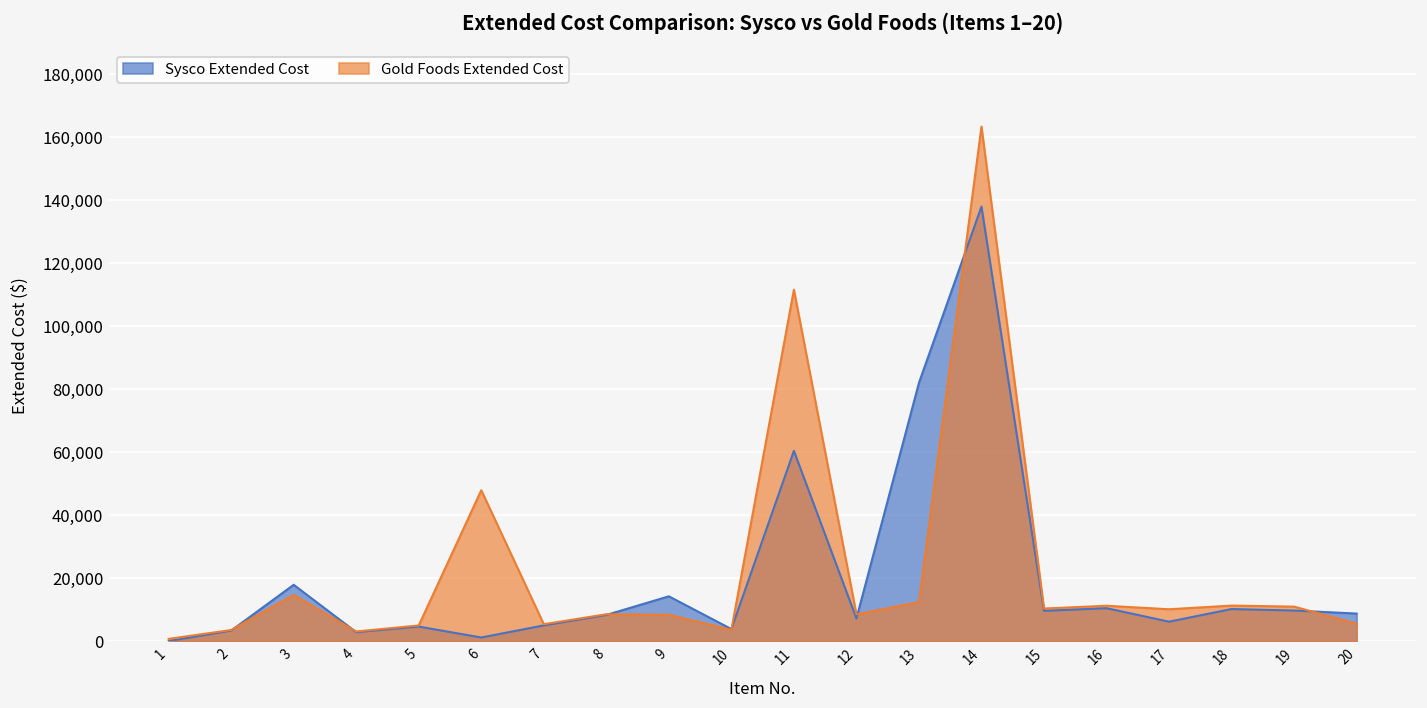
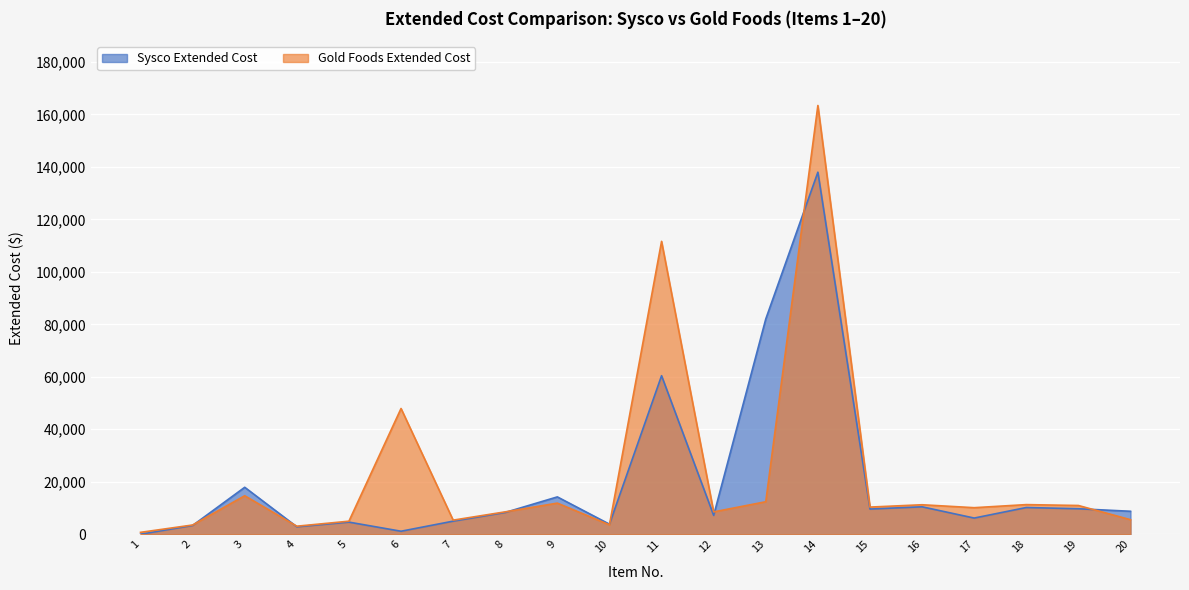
Gold Foods Extended Cost, 9: 8,000 -> 12,000
